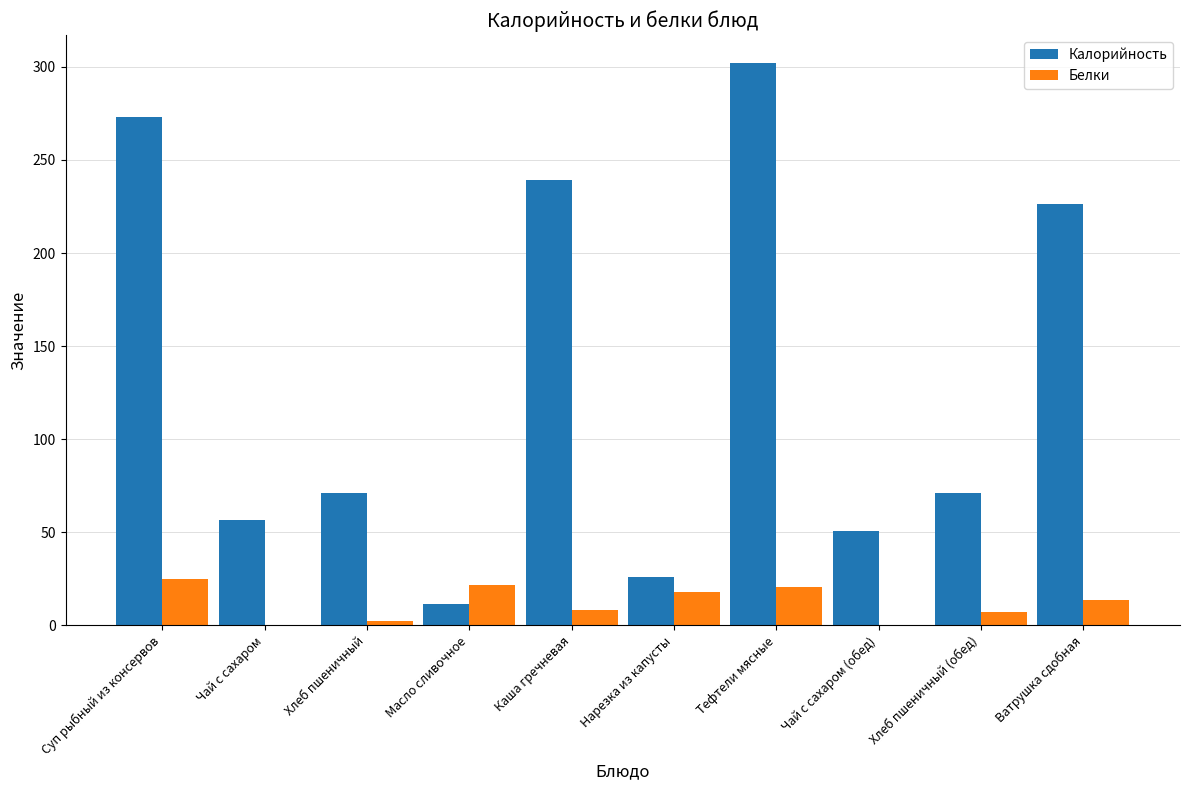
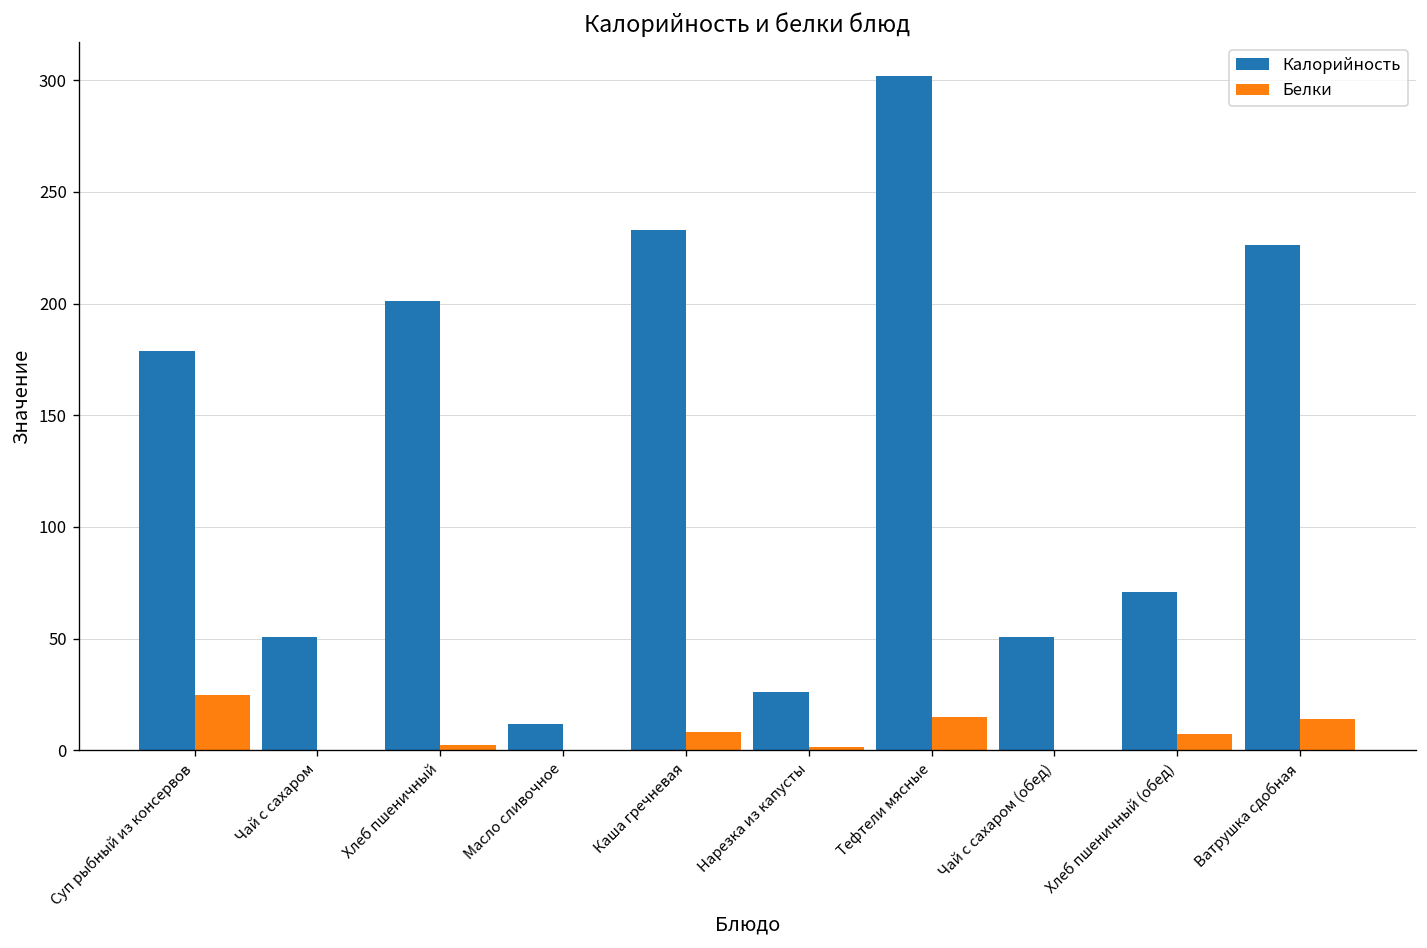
Калорийность, Суп рыбный из консервов: 273 -> 179
Калорийность, Чай с сахаром: 56 -> 50
Калорийность, Хлеб пшеничный: 71 -> 201
Белки, Масло сливочное: 22 -> 0
Калорийность, Каша гречневая: 239 -> 233
Белки, Нарезка из капусты: 18 -> 2
Белки, Тефтели мясные: 20 -> 15
